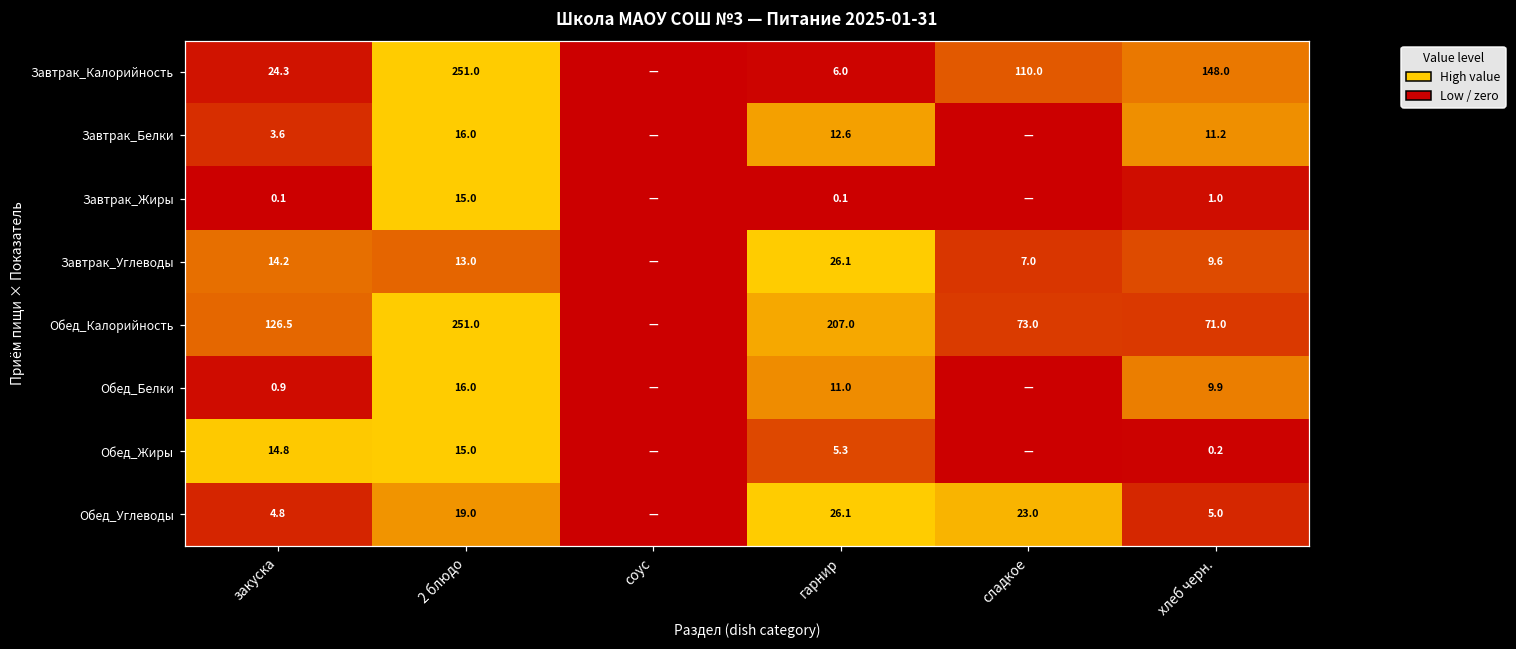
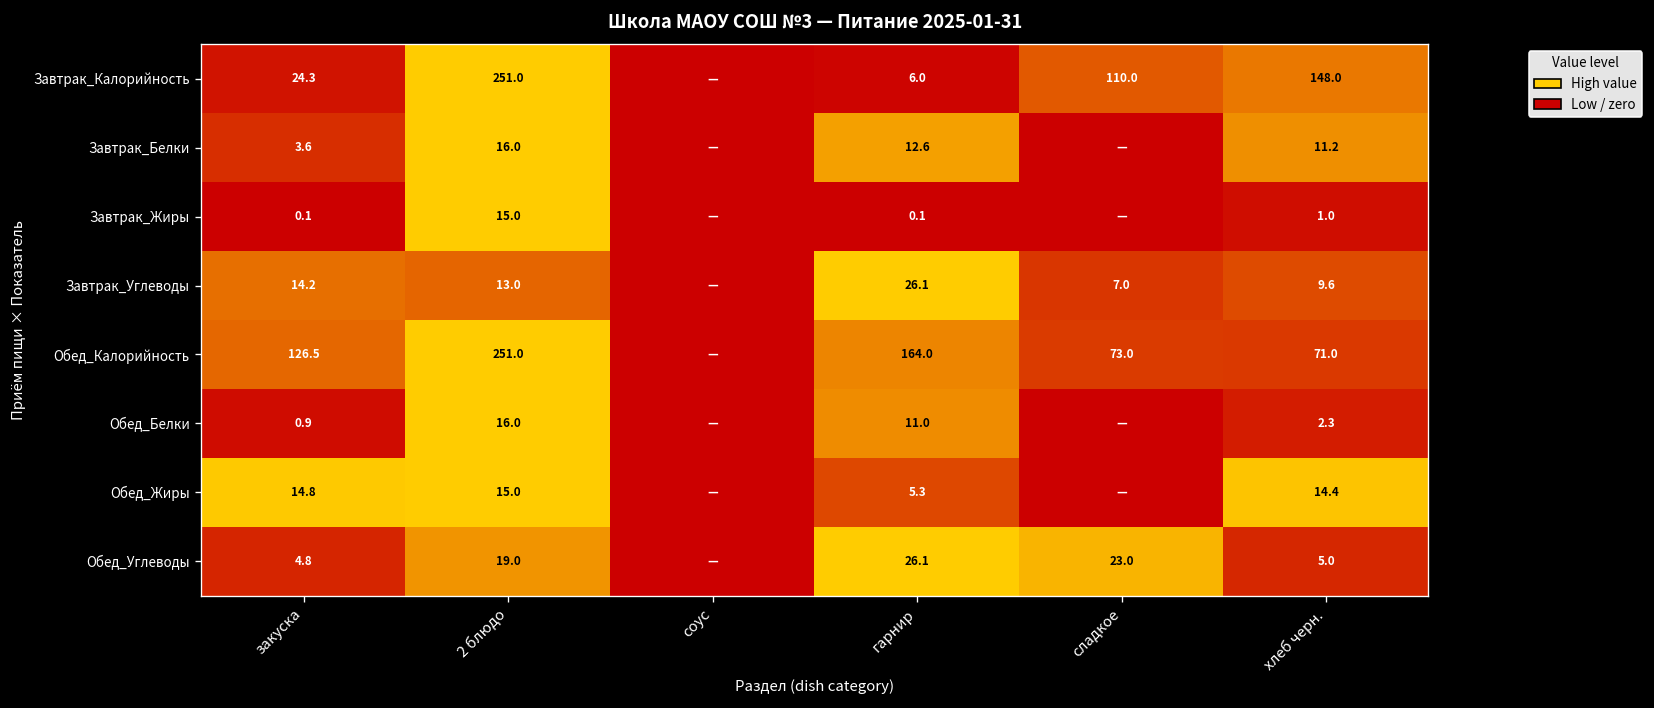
Обед_Калорийность, гарнир: 207.0 -> 164.0
Обед_Белки, хлеб черн.: 9.9 -> 2.3
Обед_Жиры, хлеб черн.: 0.2 -> 14.4
